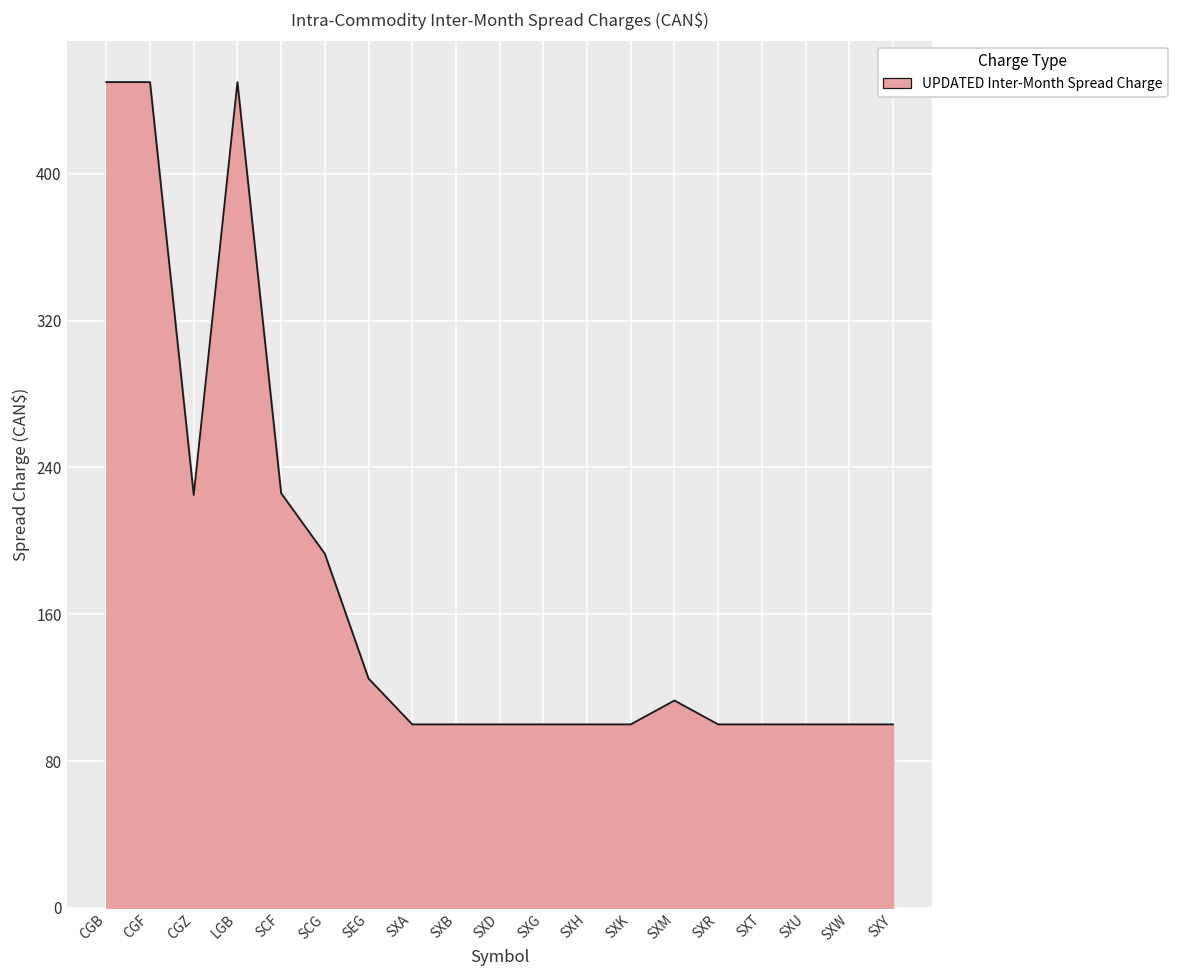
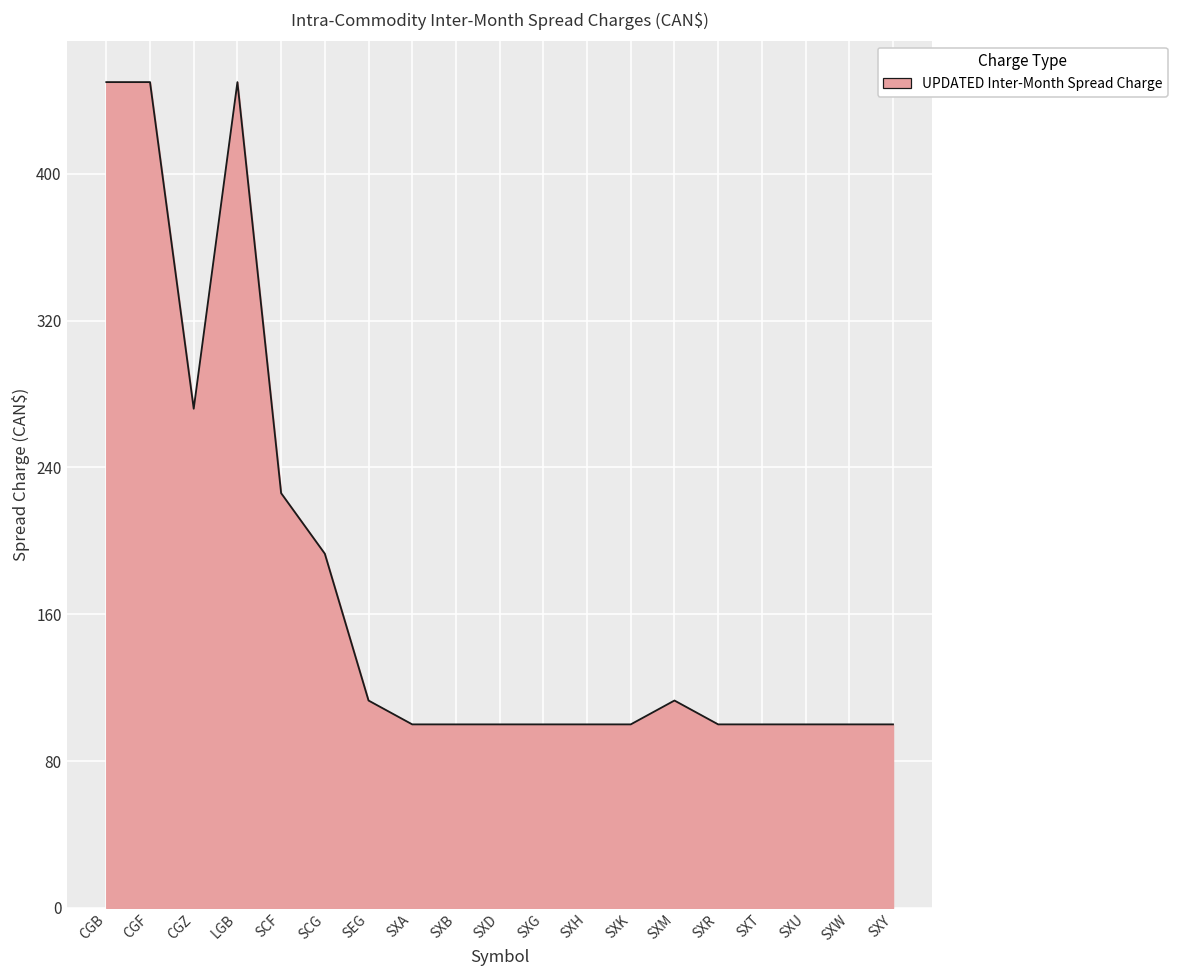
CGZ: 225 -> 272
SEG: 125 -> 113
